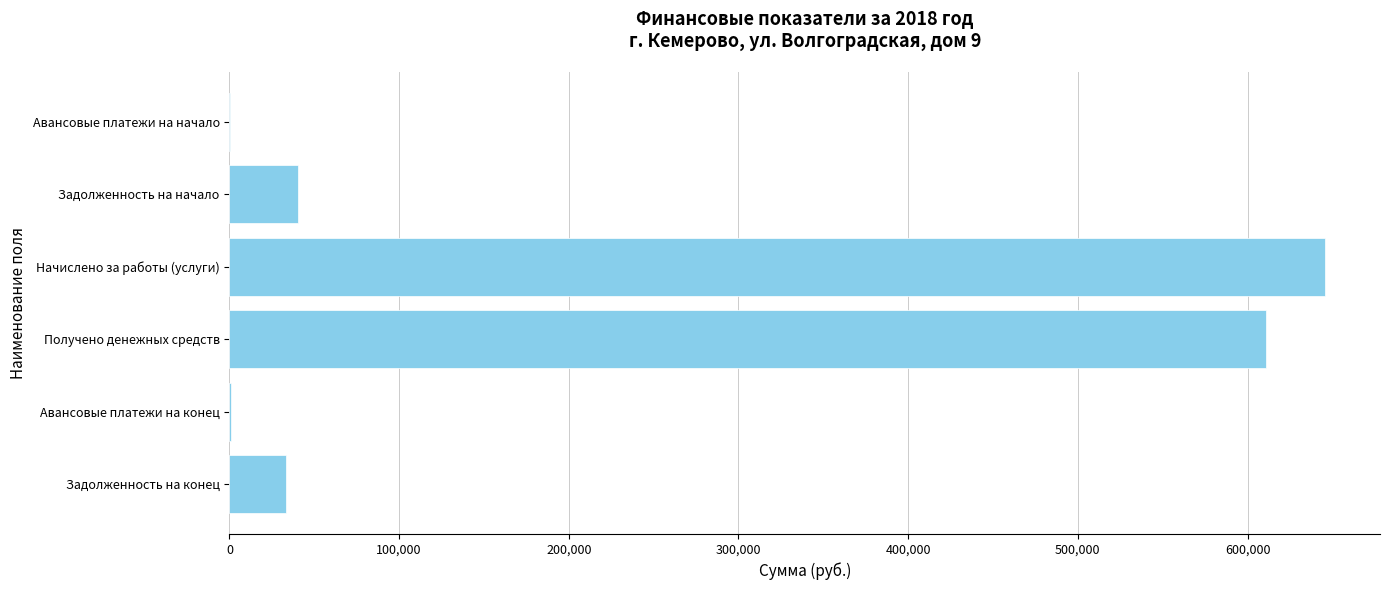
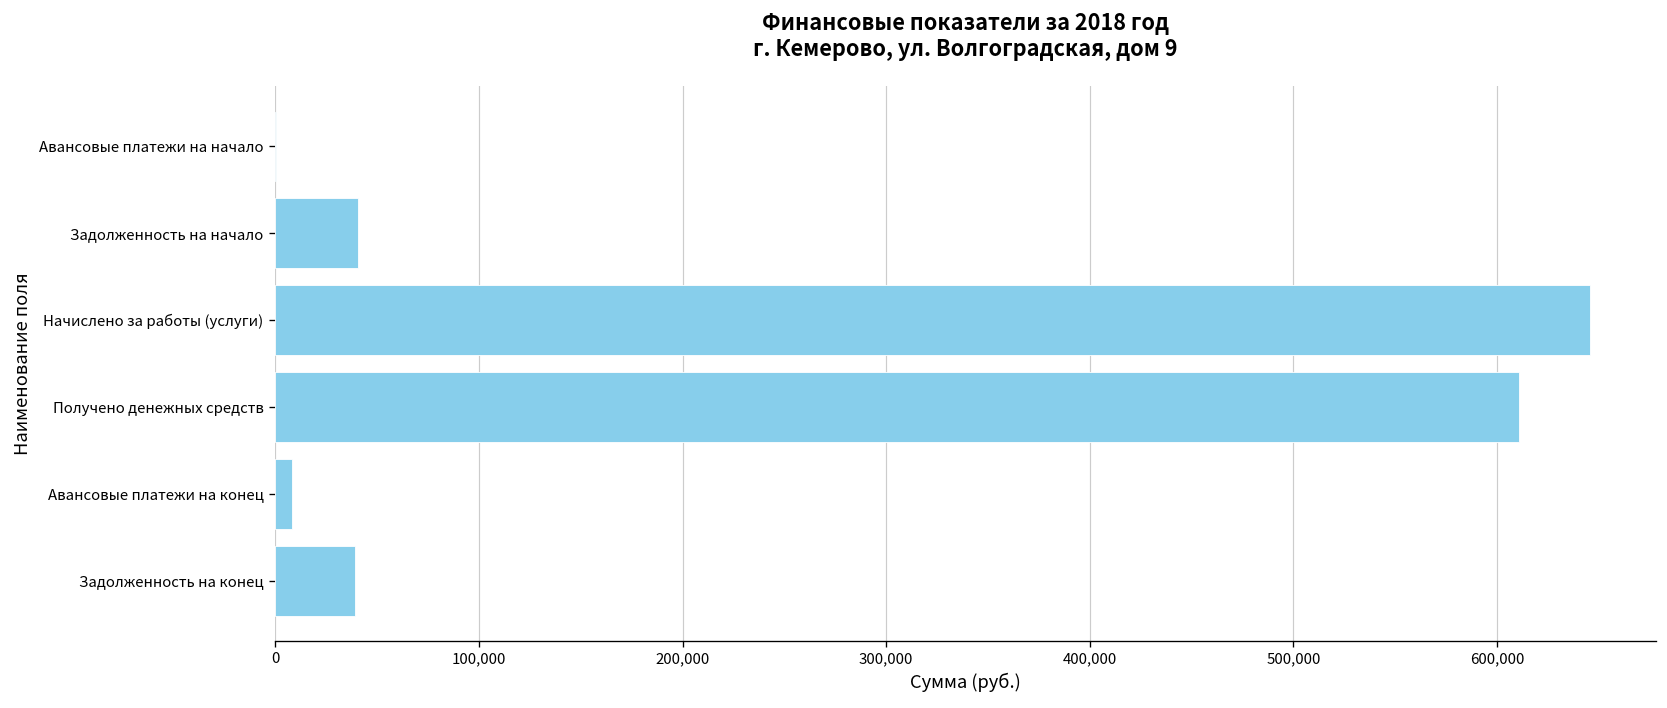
Авансовые платежи на конец: 1,000 -> 8,000
Задолженность на конец: 33,000 -> 39,000
